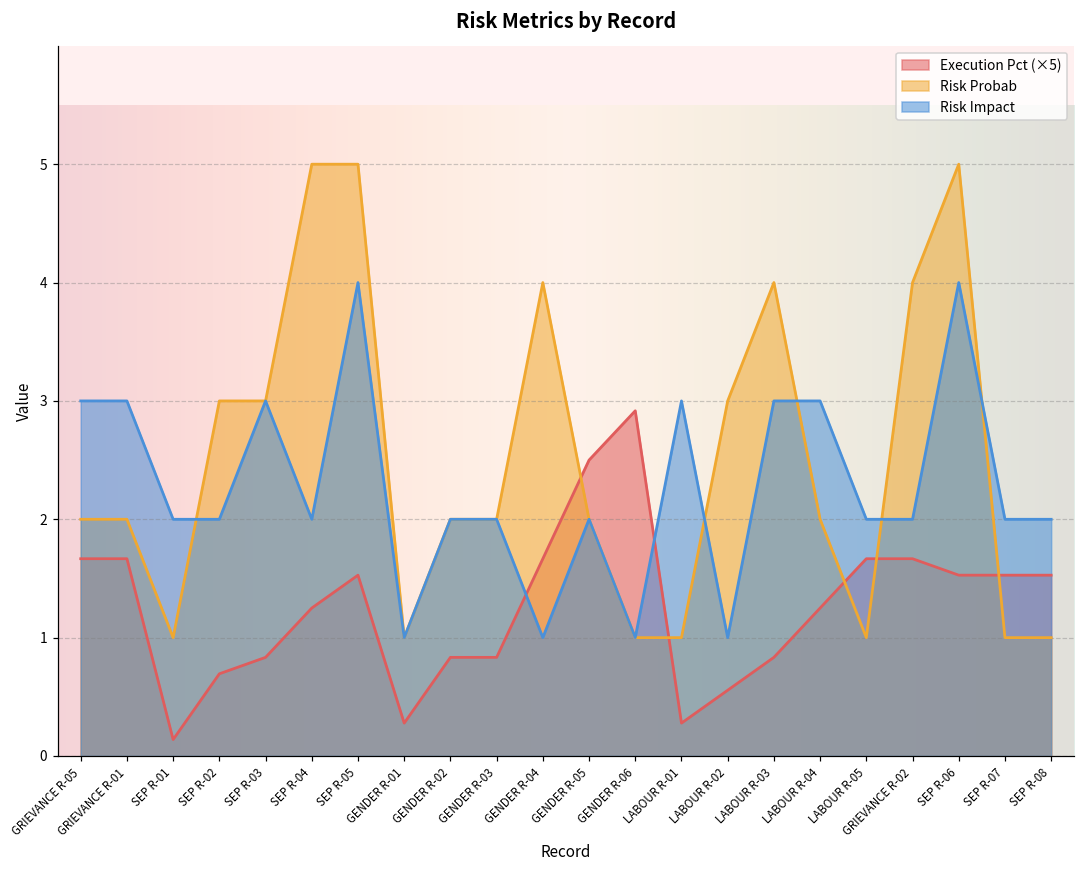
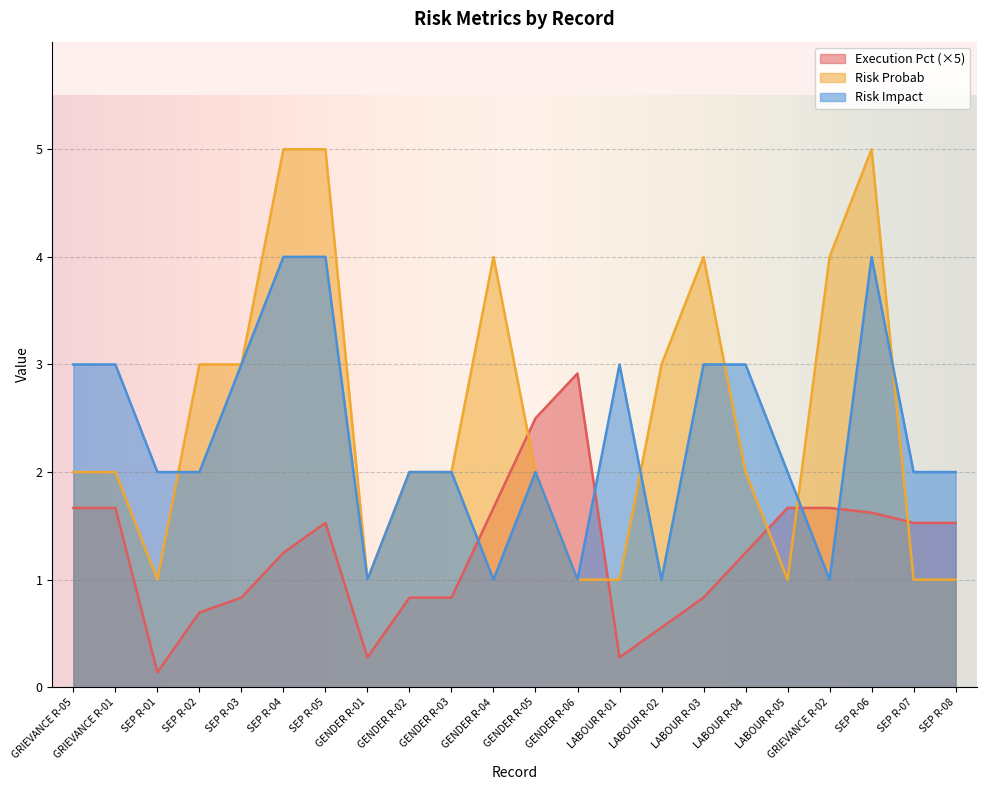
Risk Impact, SEP R-04: 2 -> 4
Risk Impact, GRIEVANCE R-02: 2 -> 1
Execution Pct (×5), SEP R-06: 1.53 -> 1.62
